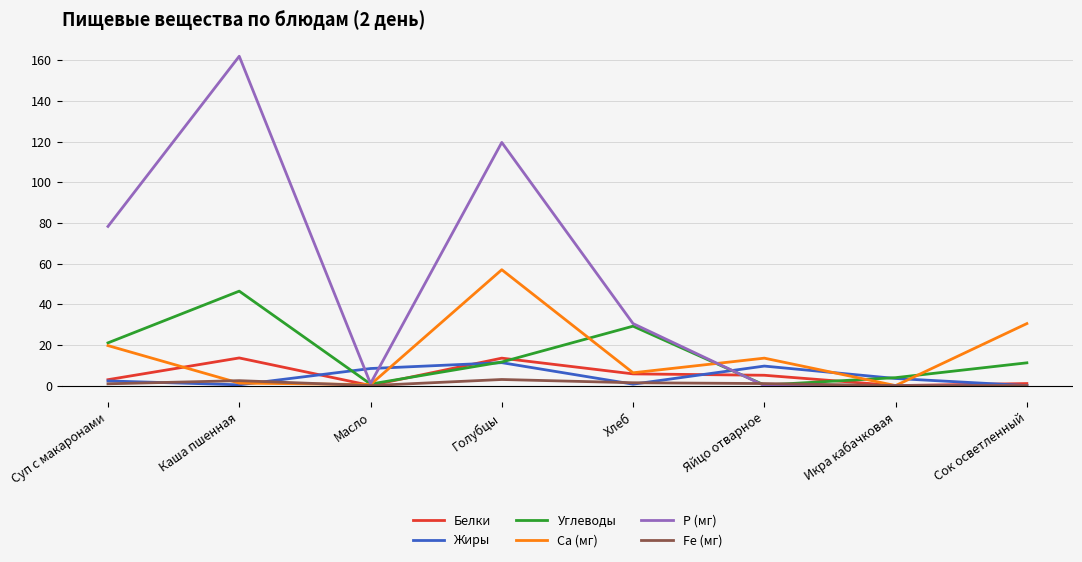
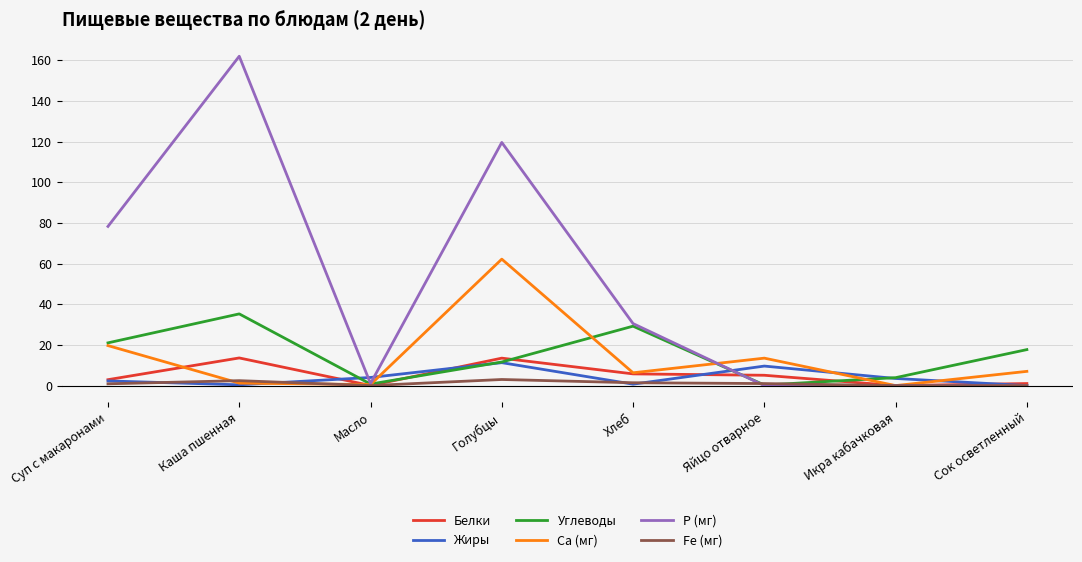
Углеводы, Каша пшенная: 46 -> 35
Жиры, Масло: 8 -> 4
Ca (мг), Голубцы: 57 -> 62
Углеводы, Сок осветленный: 11 -> 18
Ca (мг), Сок осветленный: 31 -> 7
